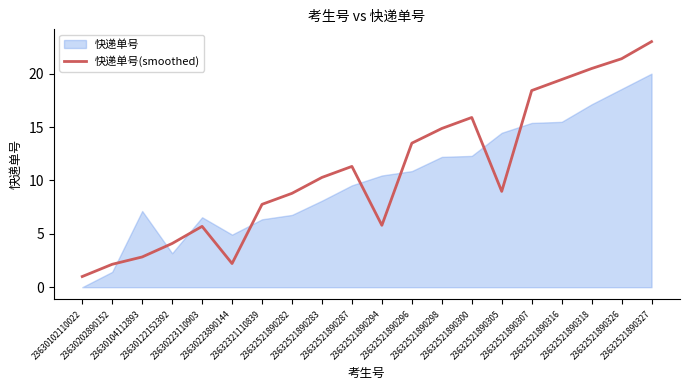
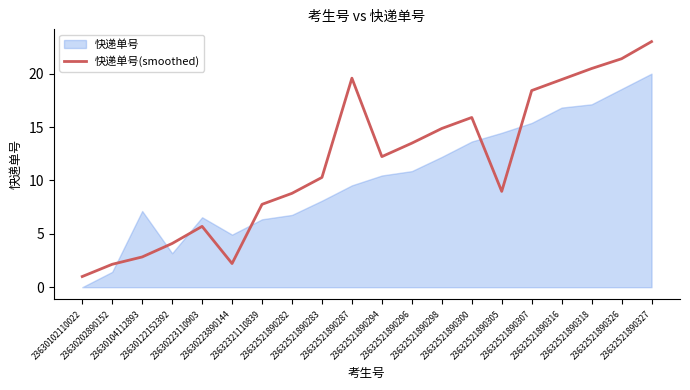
快递单号(smoothed), 23632521890287: 11.3 -> 19.6
快递单号(smoothed), 23632521890294: 5.8 -> 12.2
快递单号, 23632521890300: 12.3 -> 13.6
快递单号, 23632521890316: 15.5 -> 16.8
